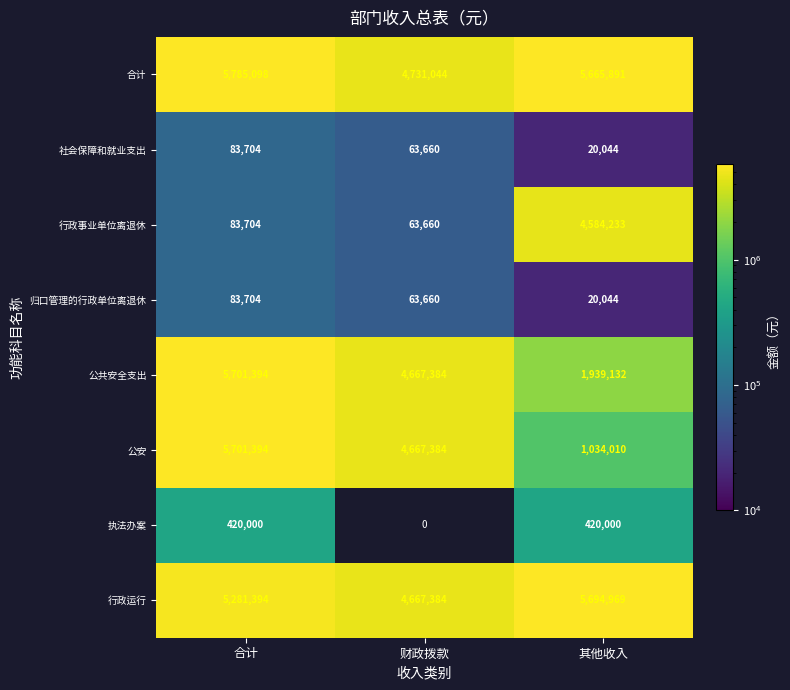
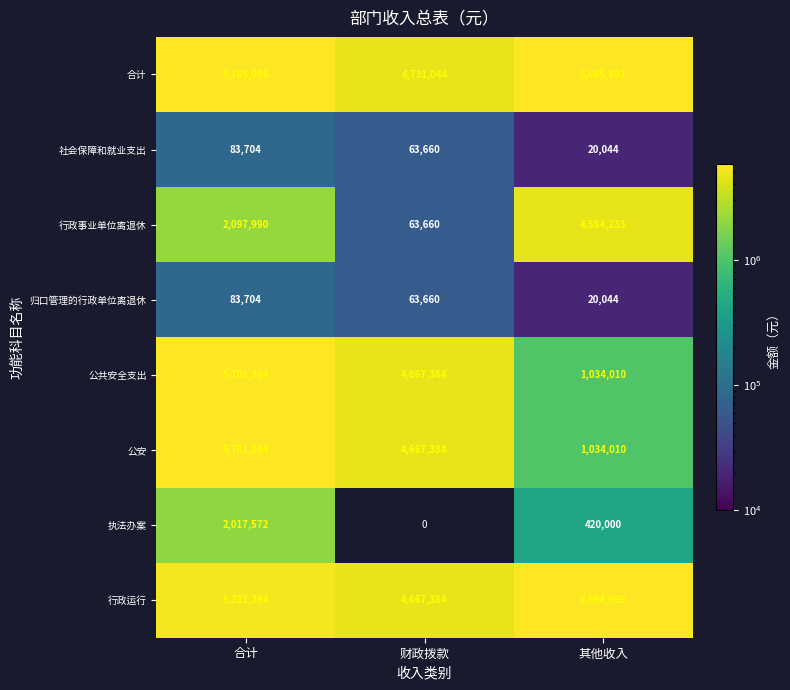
行政事业单位离退休, 合计: 83,704 -> 2,097,990
公共安全支出, 其他收入: 1,939,132 -> 1,034,010
执法办案, 合计: 420,000 -> 2,017,572
